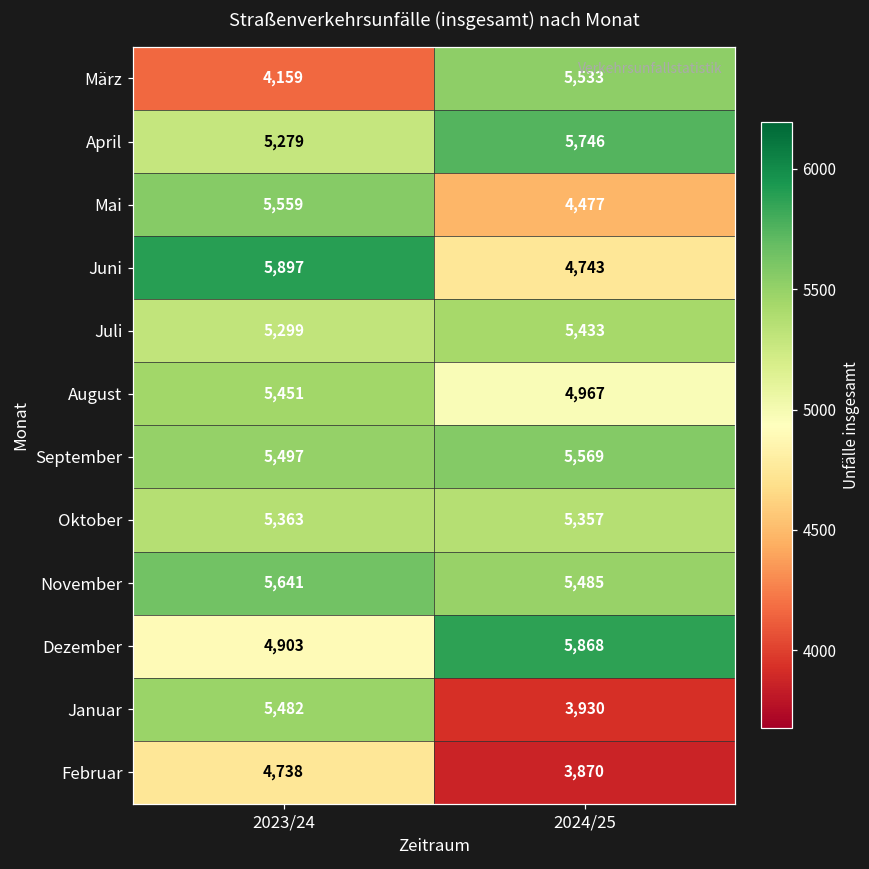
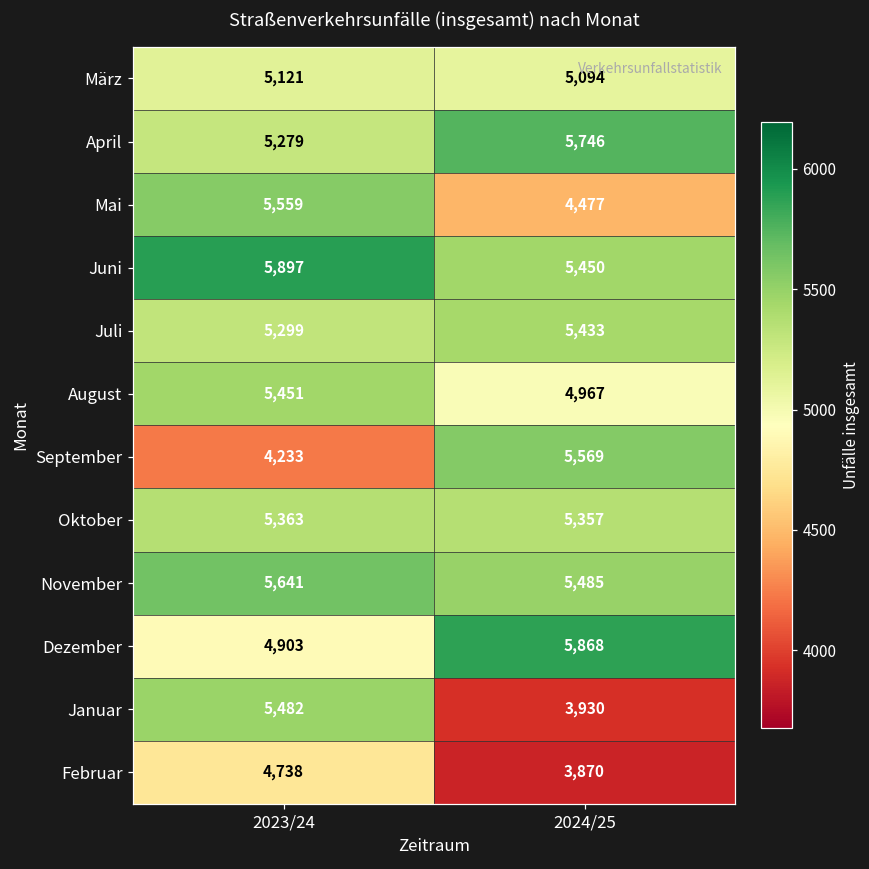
März, 2023/24: 4,159 -> 5,121
März, 2024/25: 5,533 -> 5,094
Juni, 2024/25: 4,743 -> 5,450
September, 2023/24: 5,497 -> 4,233
